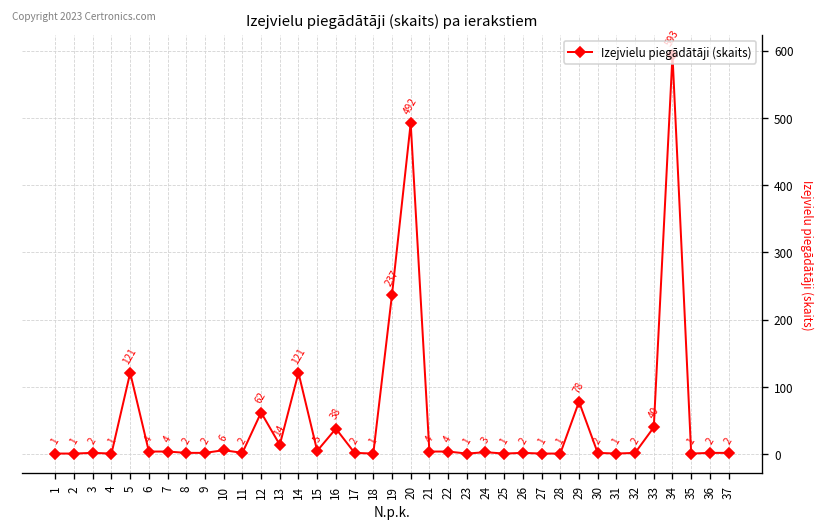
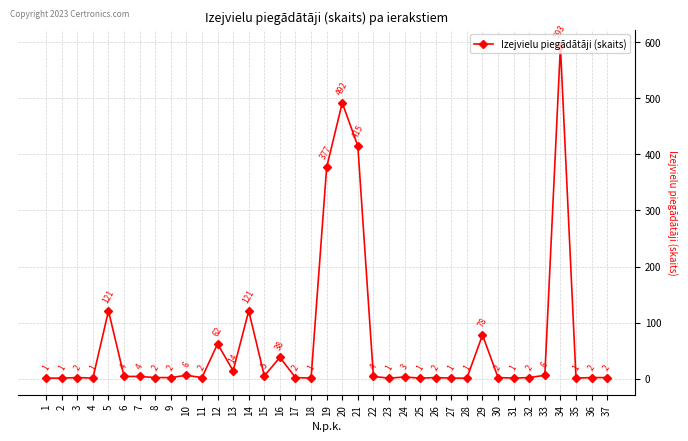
19: 237 -> 377
21: 4 -> 415
33: 40 -> 6
